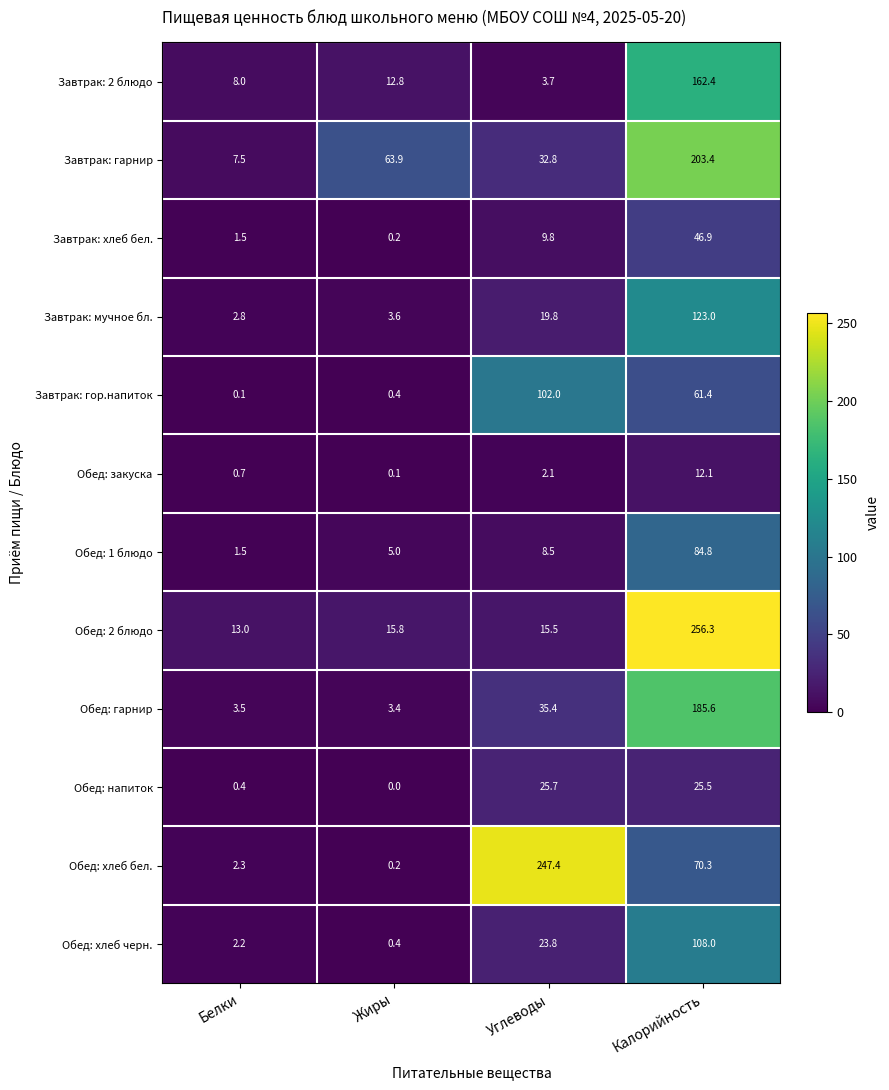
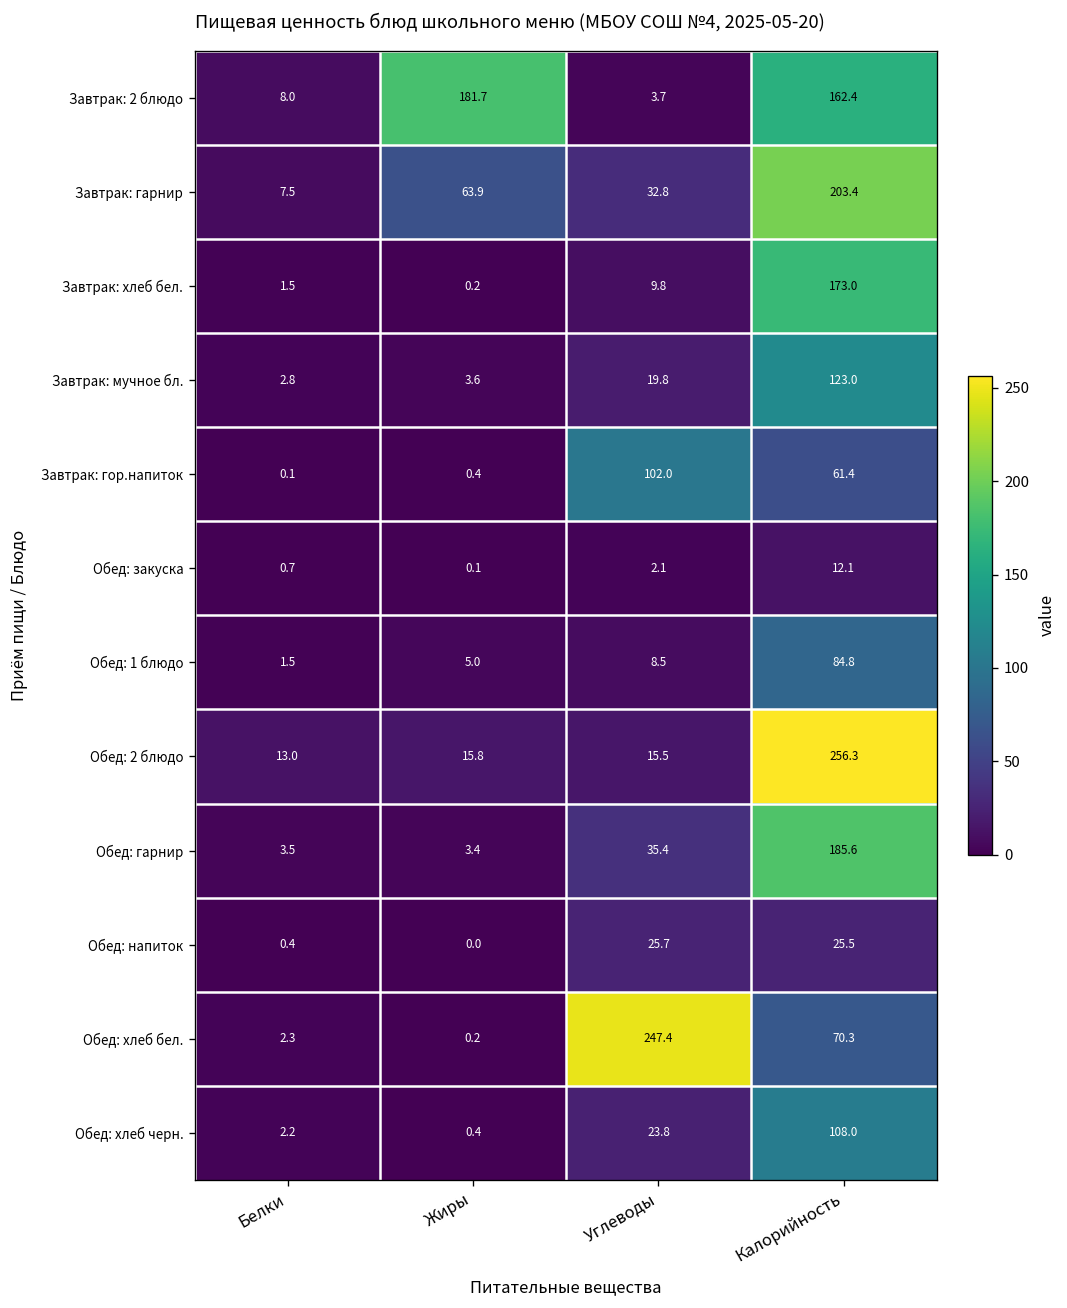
Завтрак: 2 блюдо, Жиры: 12.8 -> 181.7
Завтрак: хлеб бел., Калорийность: 46.9 -> 173.0
